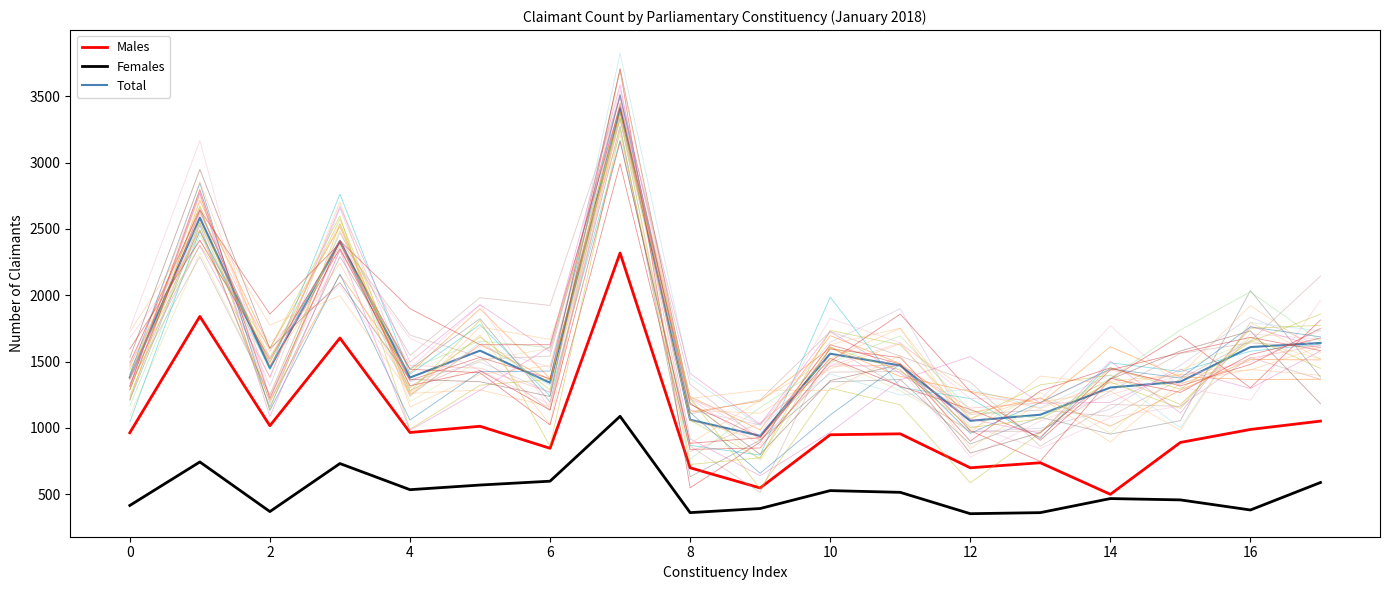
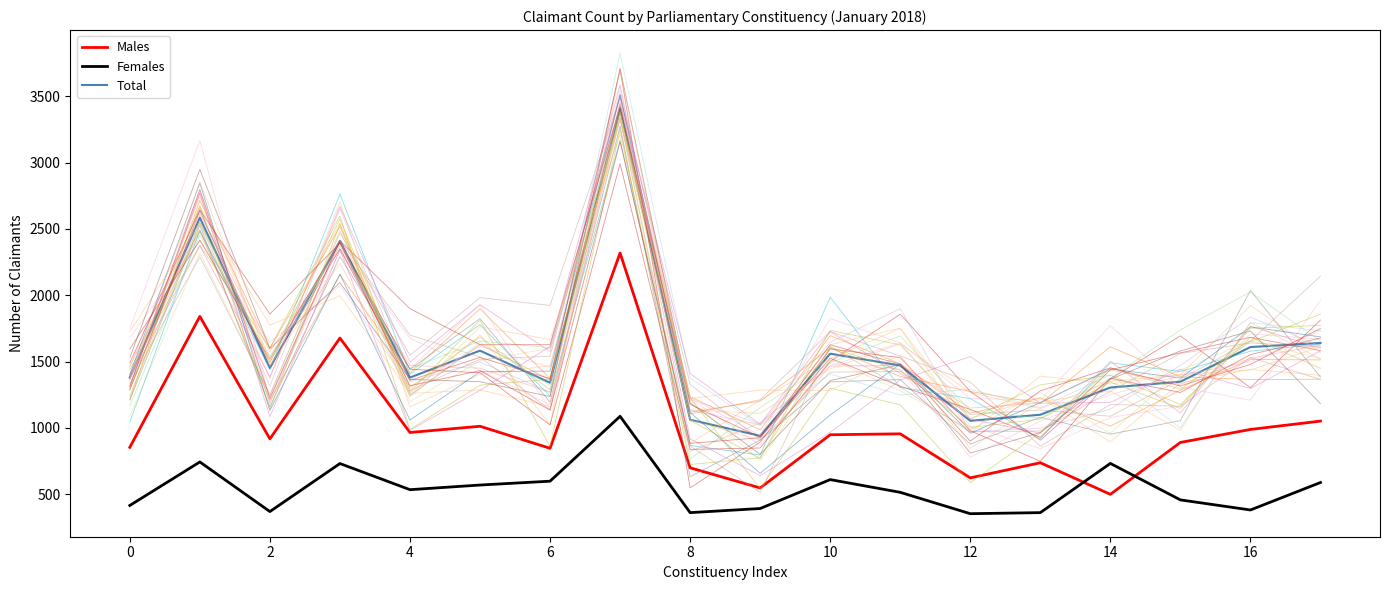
Males, 0: 960 -> 850
Males, 2: 1020 -> 920
Females, 10: 530 -> 610
Males, 12: 700 -> 620
Females, 14: 470 -> 730
